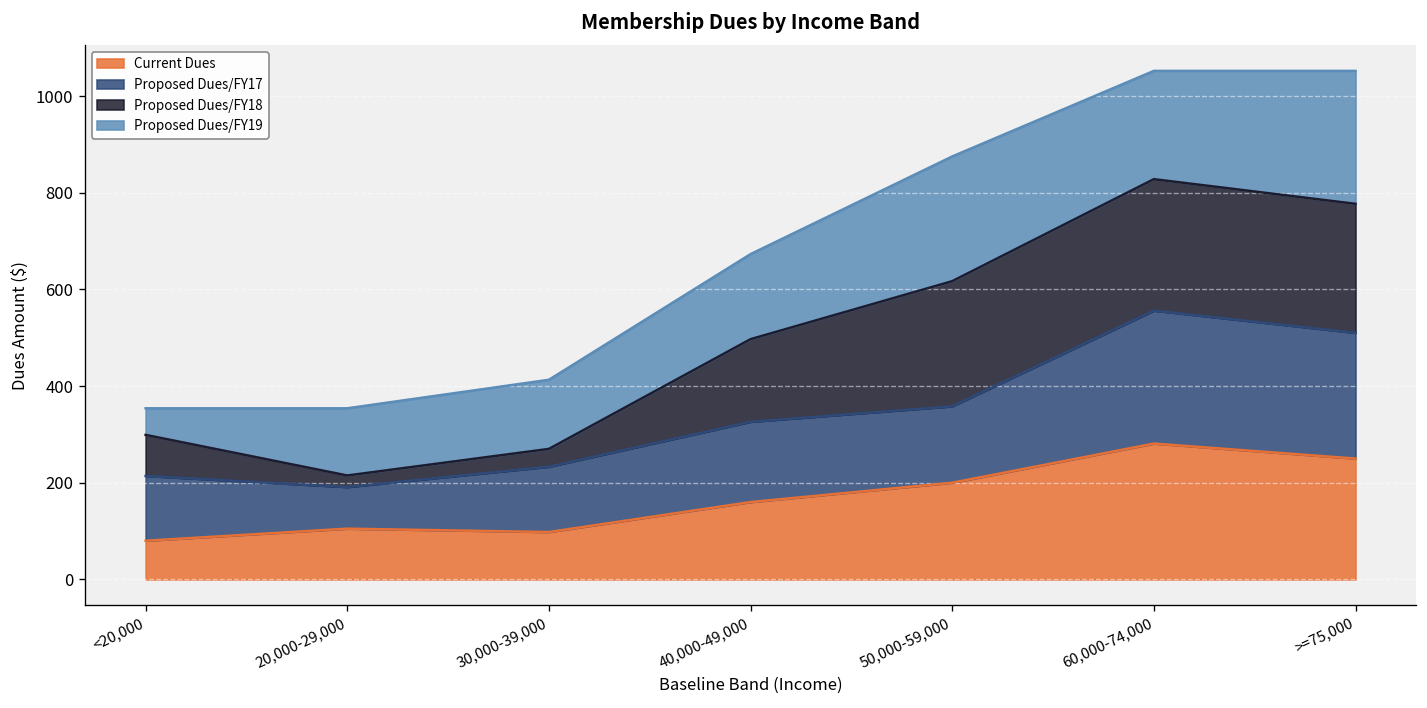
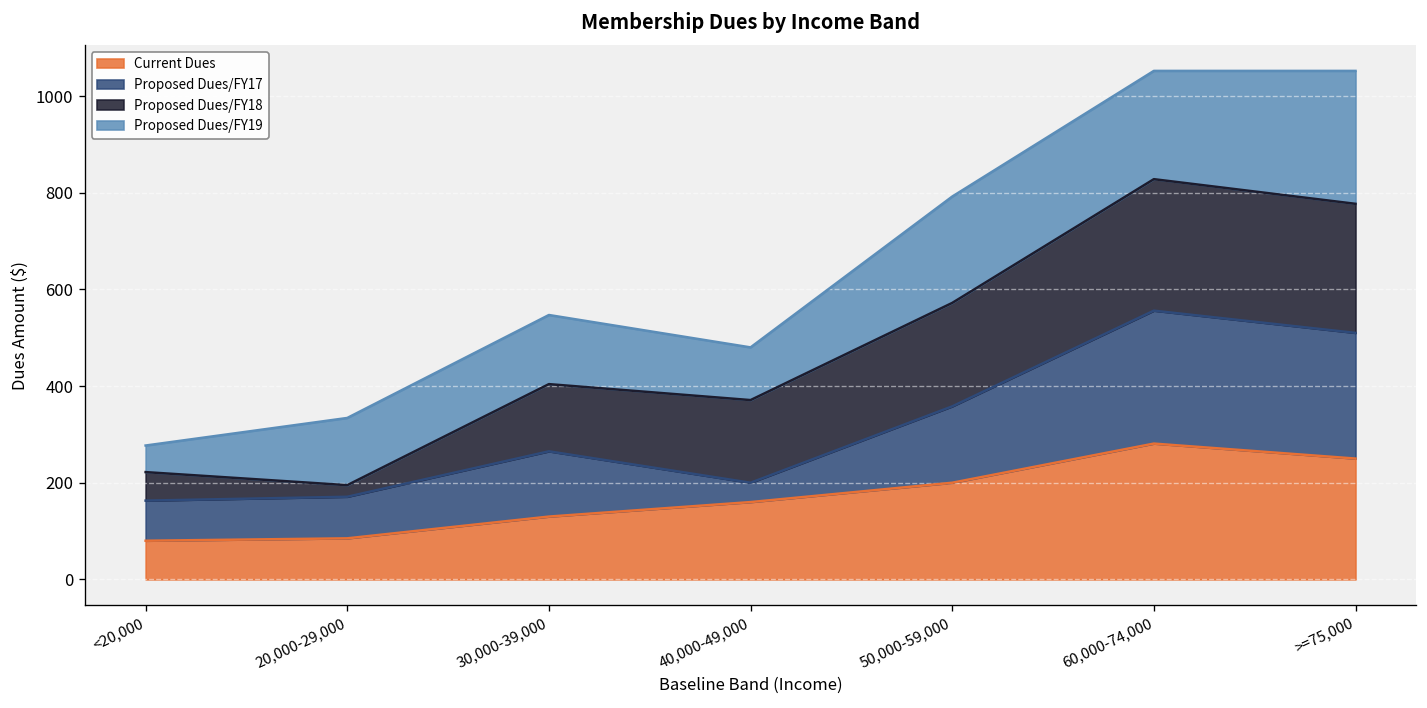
Proposed Dues/FY17, <20,000: 130 -> 80
Proposed Dues/FY18, <20,000: 90 -> 60
Current Dues, 20,000-29,000: 110 -> 90
Current Dues, 30,000-39,000: 100 -> 130
Proposed Dues/FY18, 30,000-39,000: 40 -> 140
Proposed Dues/FY17, 40,000-49,000: 170 -> 40
Proposed Dues/FY19, 40,000-49,000: 180 -> 110
Proposed Dues/FY18, 50,000-59,000: 260 -> 210
Proposed Dues/FY19, 50,000-59,000: 260 -> 220
